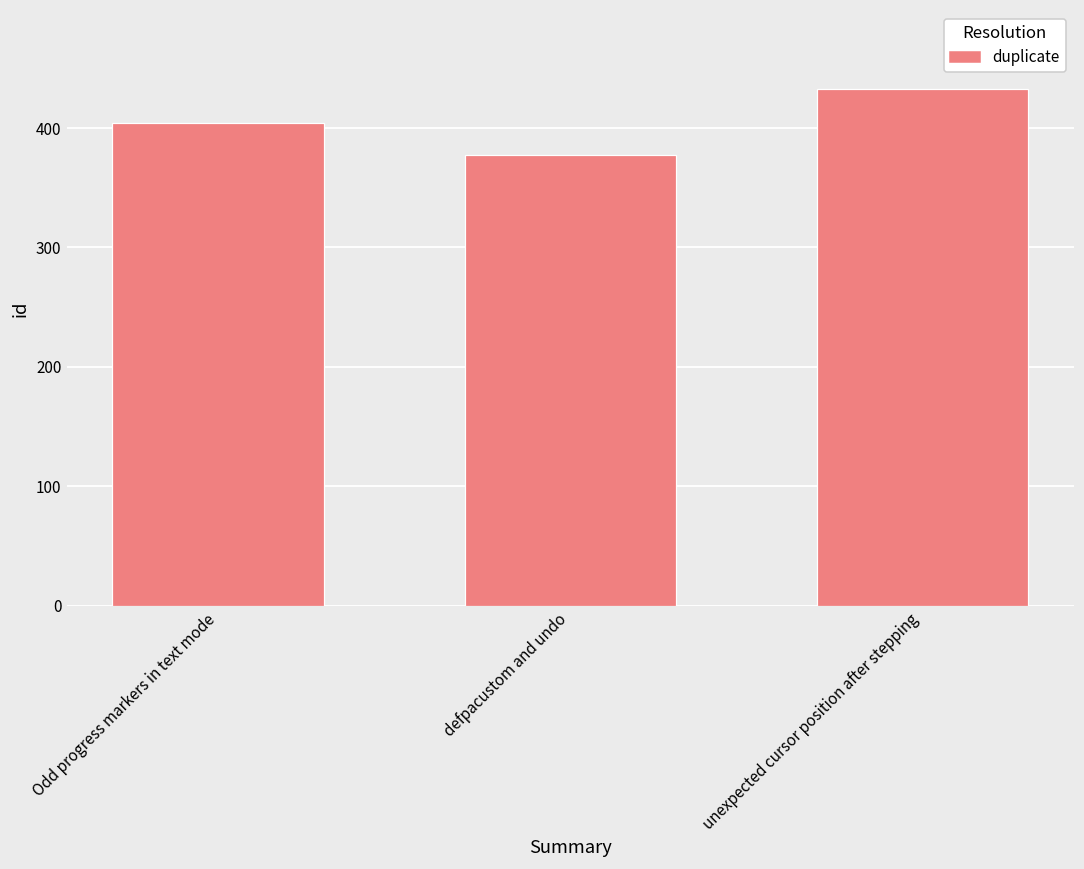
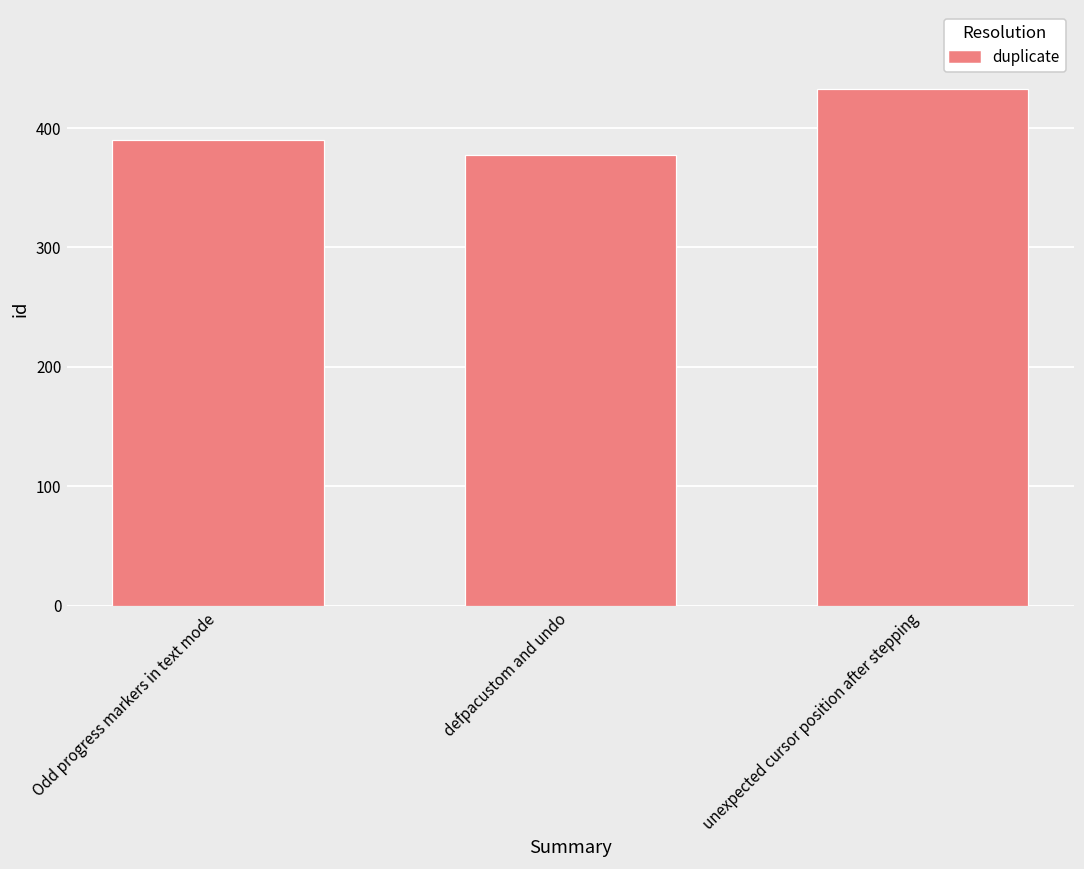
Odd progress markers in text mode: 404 -> 390
